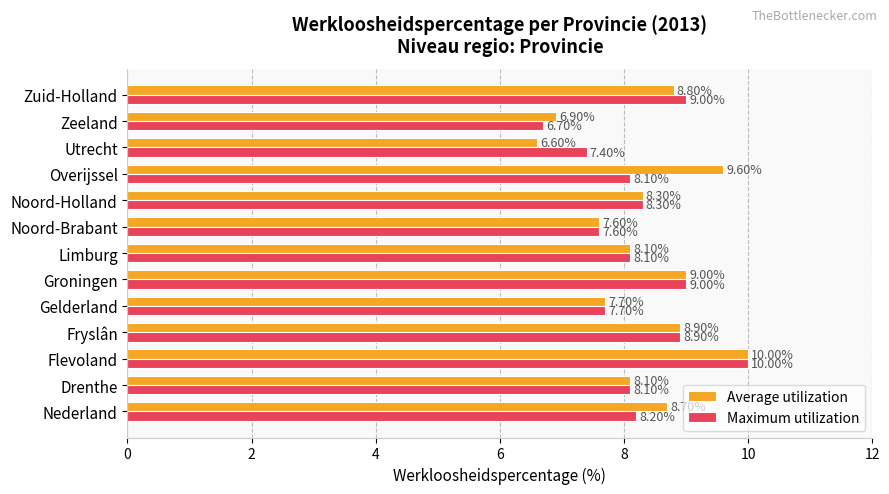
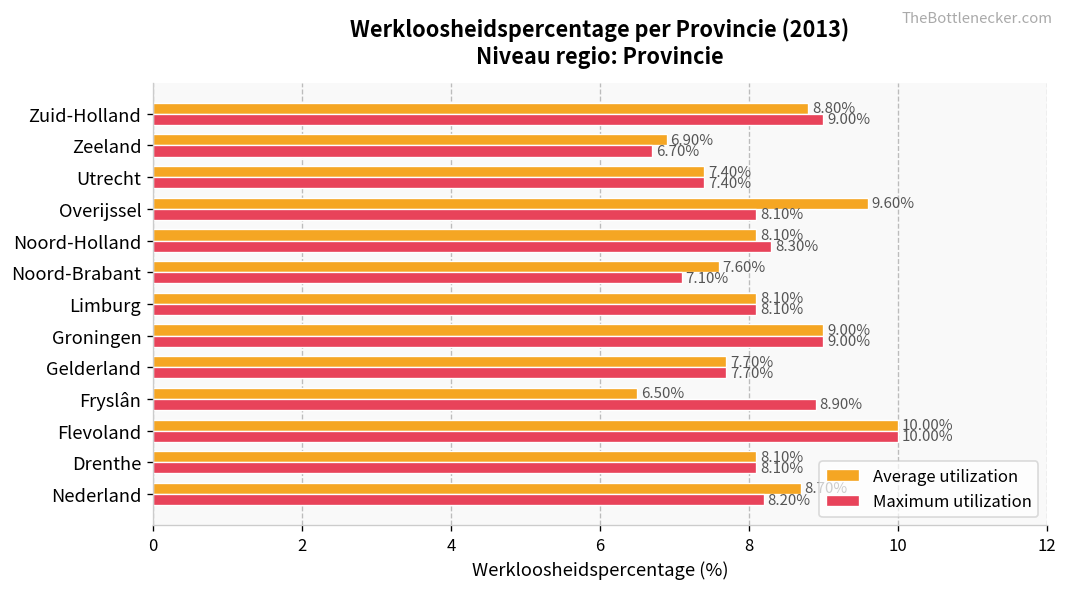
Average utilization, Utrecht: 6.60% -> 7.40%
Average utilization, Noord-Holland: 8.30% -> 8.10%
Maximum utilization, Noord-Brabant: 7.60% -> 7.10%
Average utilization, Fryslân: 8.90% -> 6.50%
